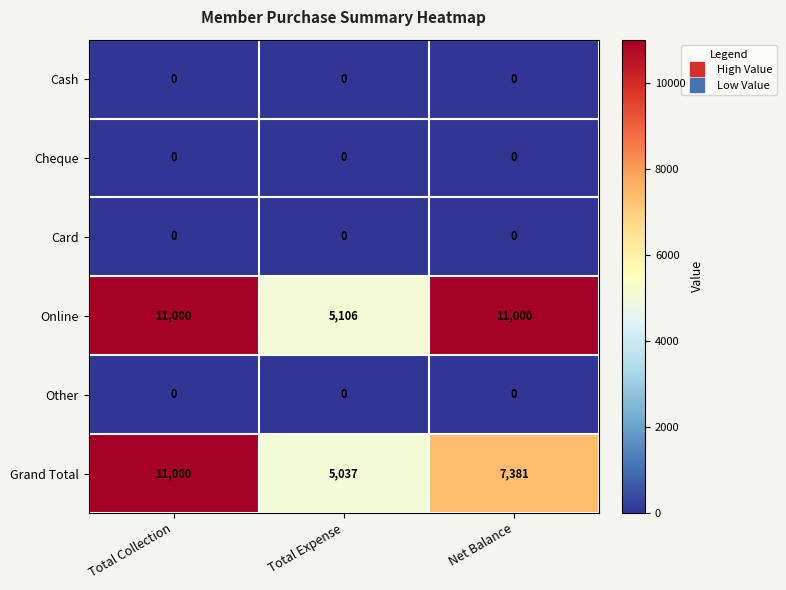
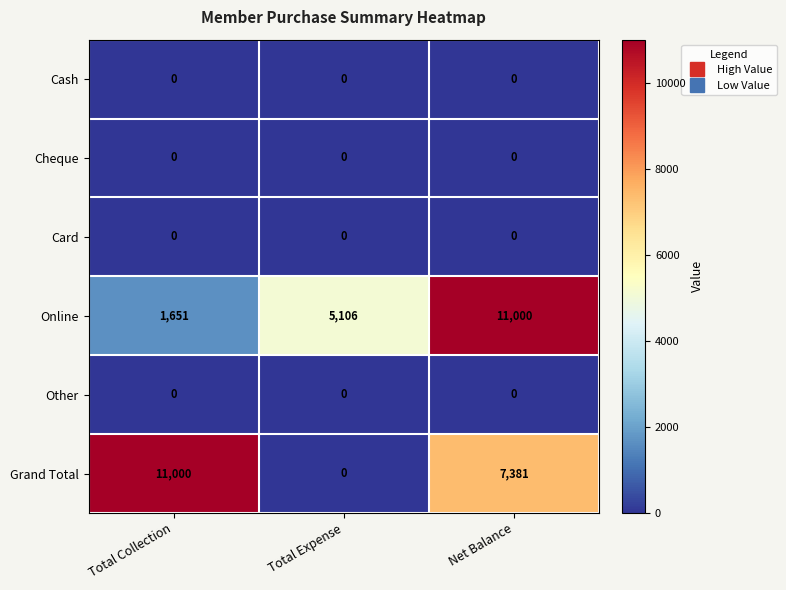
Online, Total Collection: 11,000 -> 1,651
Grand Total, Total Expense: 5,037 -> 0
